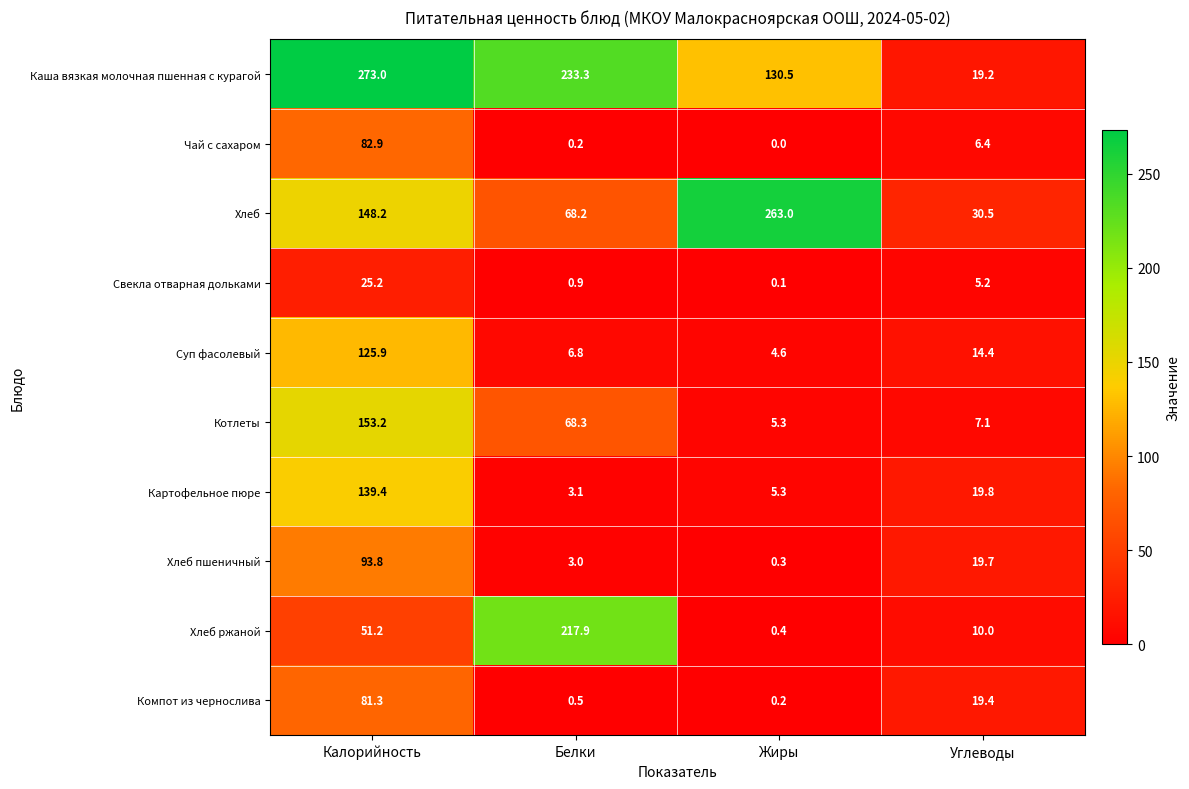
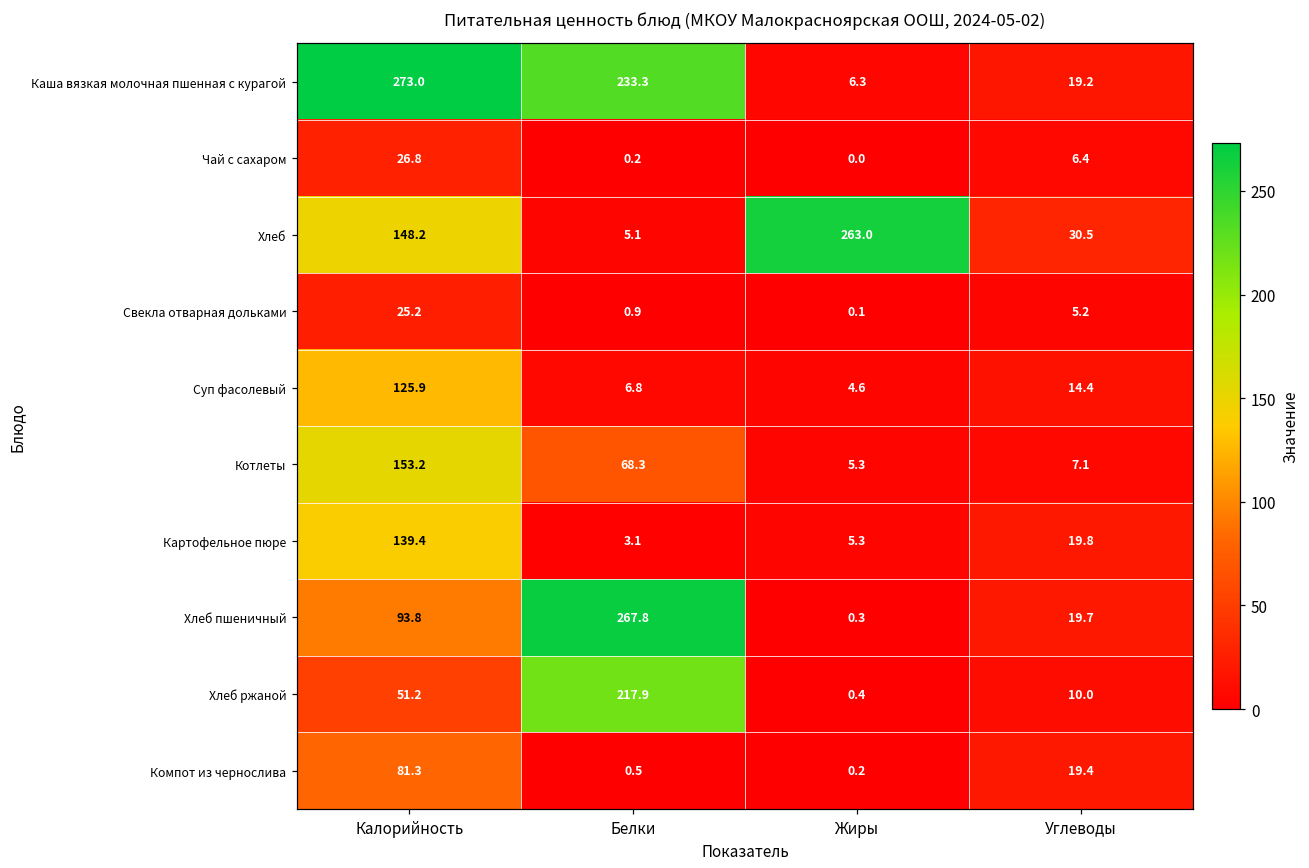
Каша вязкая молочная пшенная с курагой, Жиры: 130.5 -> 6.3
Чай с сахаром, Калорийность: 82.9 -> 26.8
Хлеб, Белки: 68.2 -> 5.1
Хлеб пшеничный, Белки: 3.0 -> 267.8
